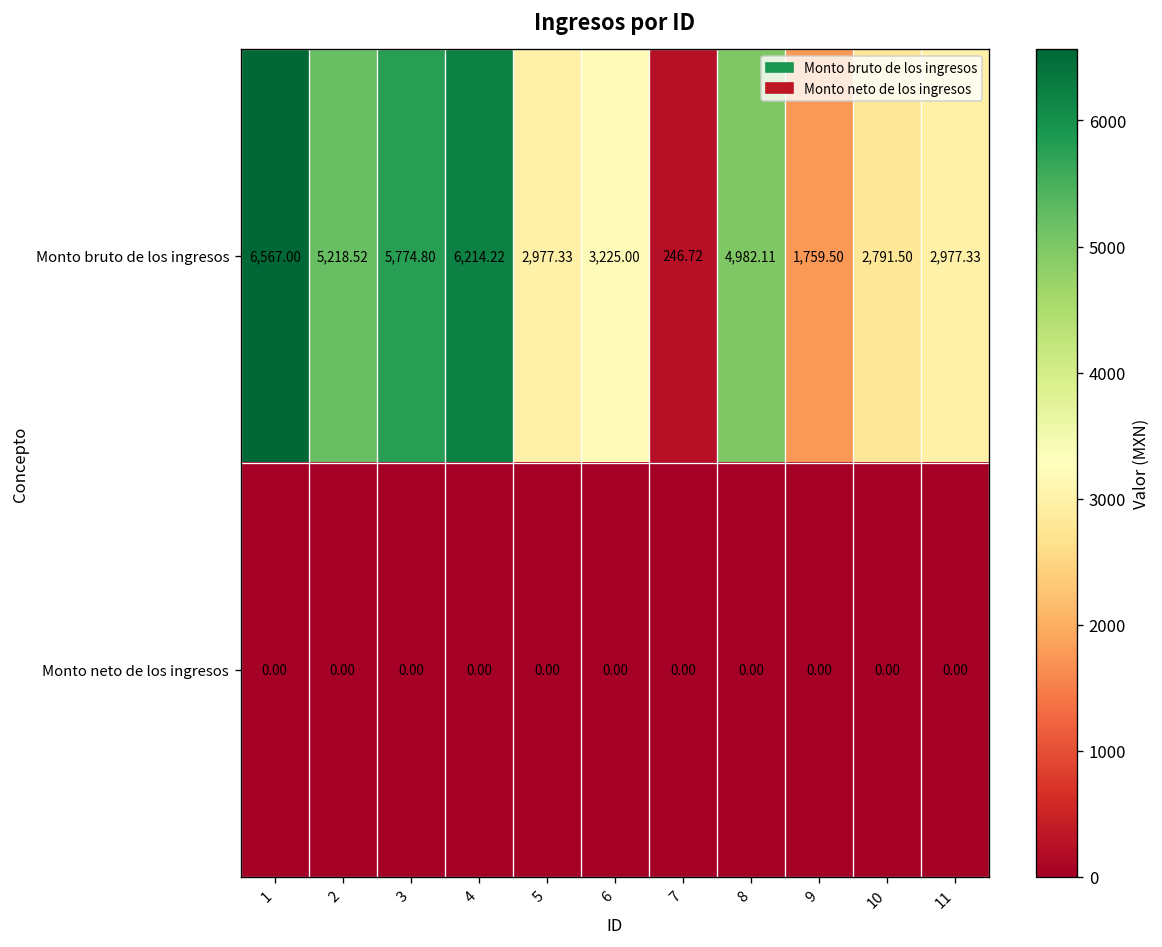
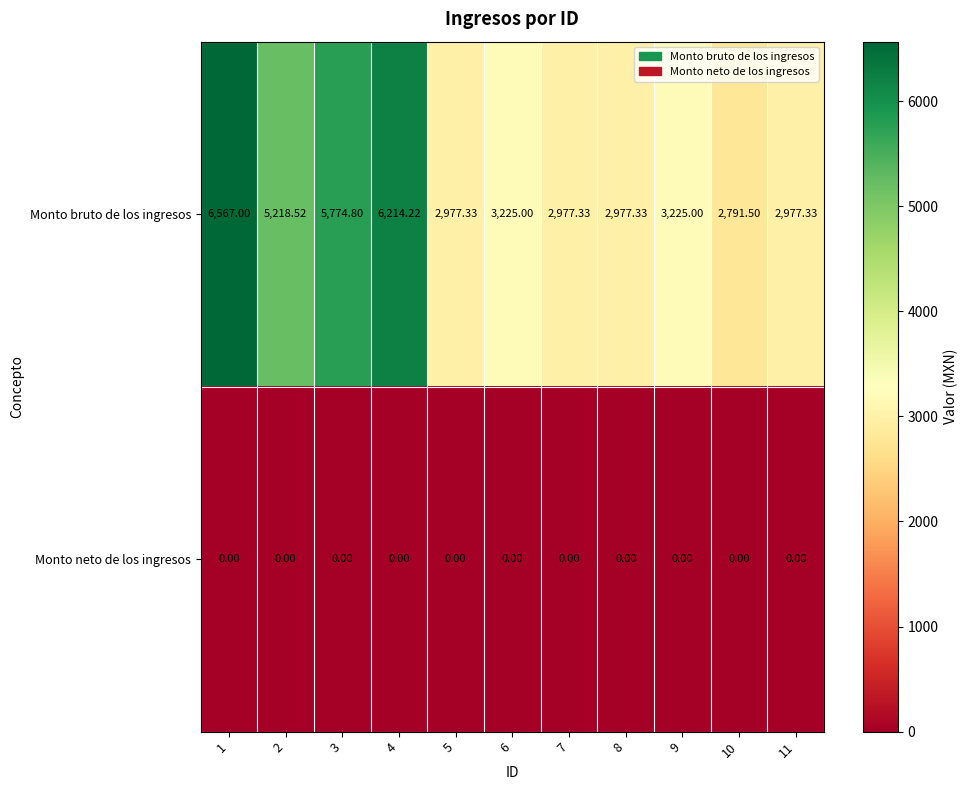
Monto bruto de los ingresos, 7: 246.72 -> 2,977.33
Monto bruto de los ingresos, 8: 4,982.11 -> 2,977.33
Monto bruto de los ingresos, 9: 1,759.50 -> 3,225.00
